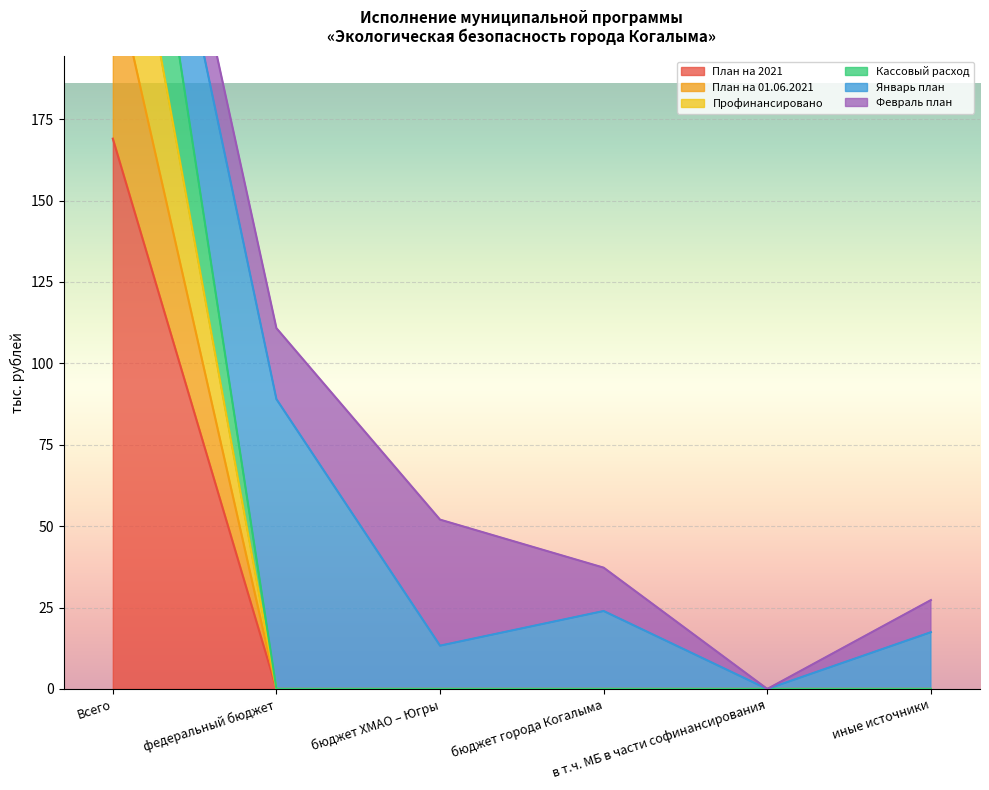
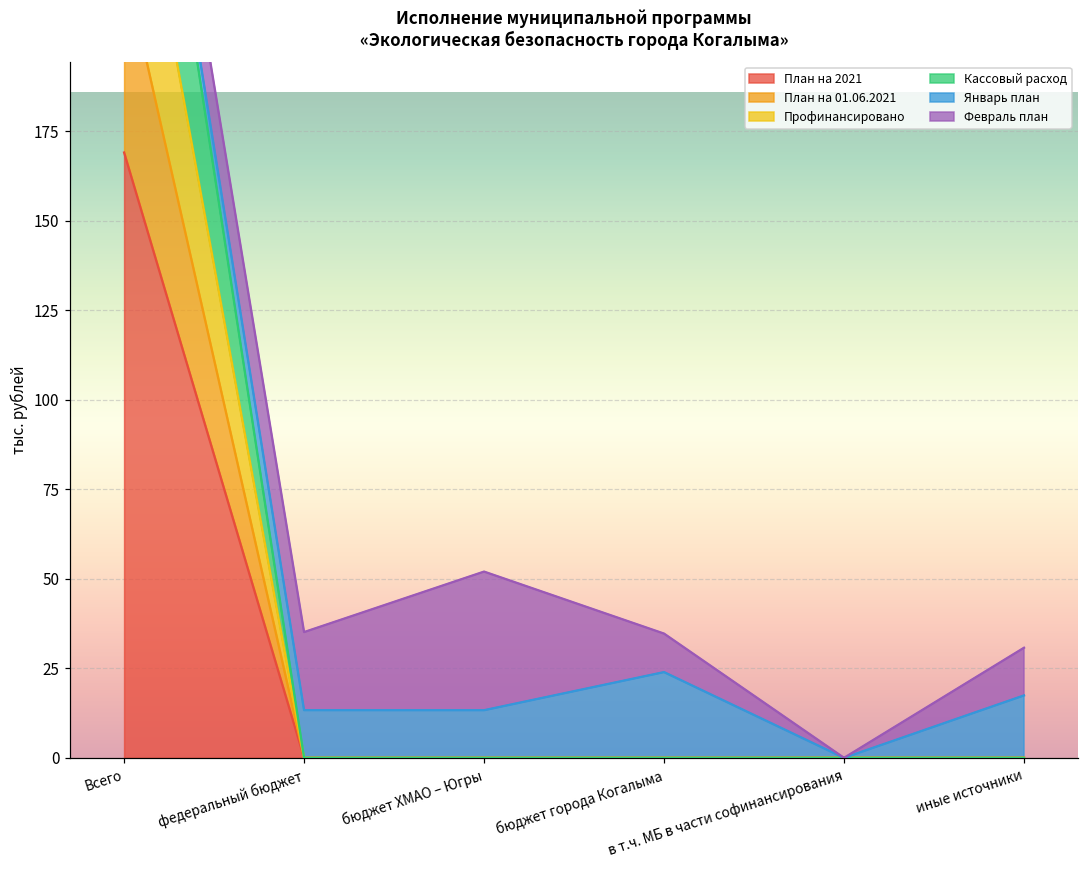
Январь план, федеральный бюджет: 89 -> 13
Февраль план, бюджет города Когалыма: 13 -> 11
Февраль план, иные источники: 10 -> 13
